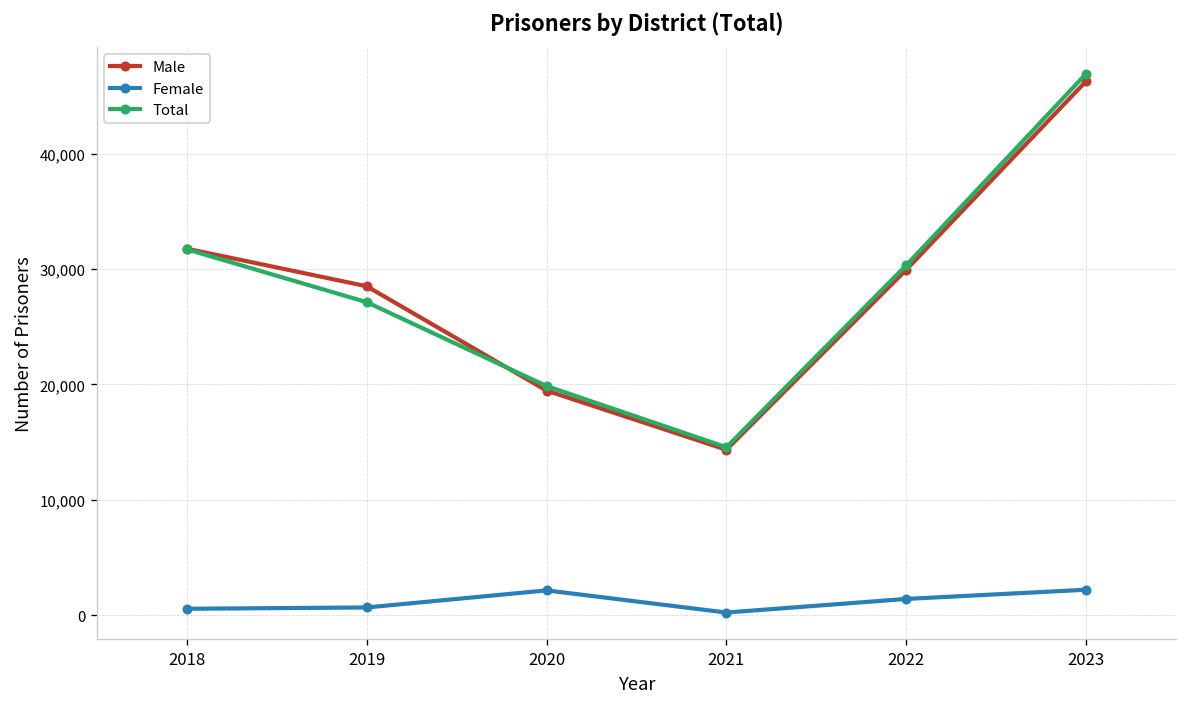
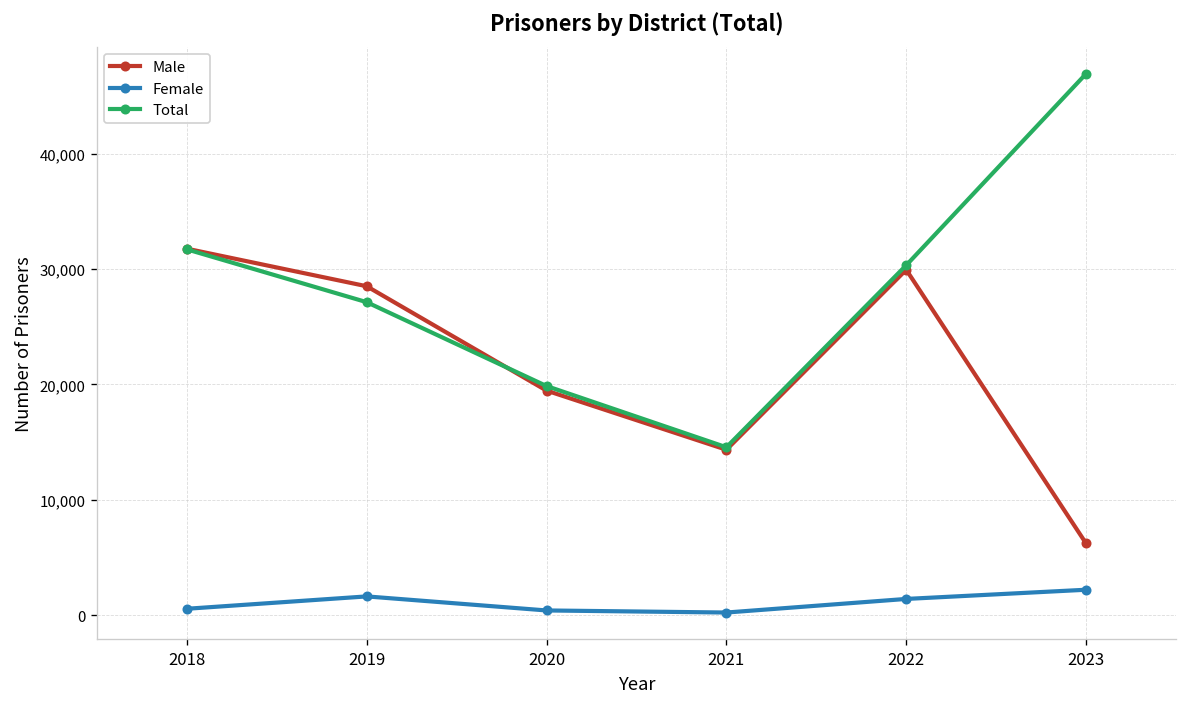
Female, 2019: 1,000 -> 2,000
Female, 2020: 2,000 -> 0
Male, 2023: 46,000 -> 6,000
